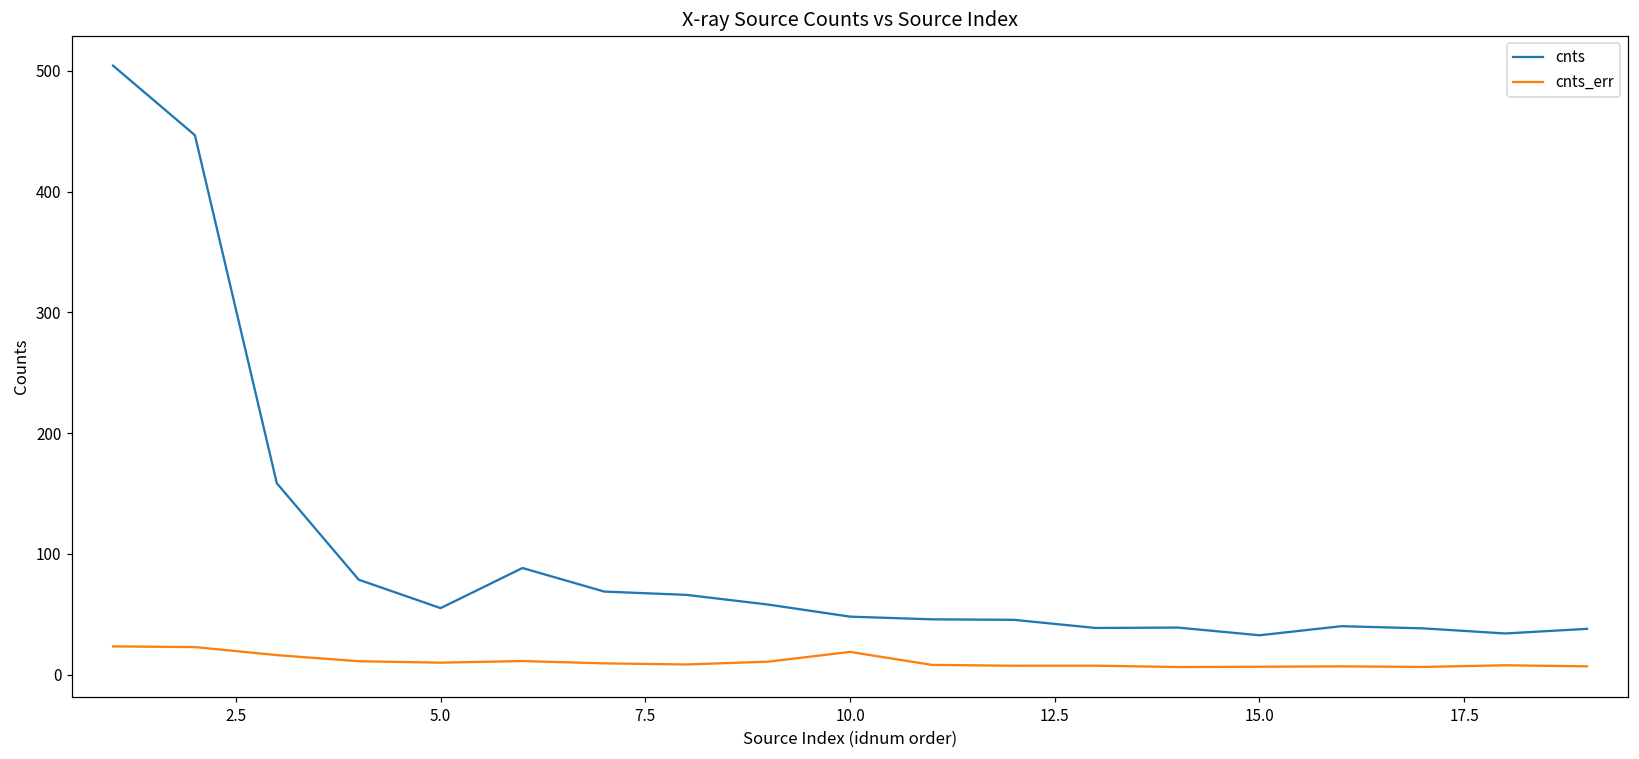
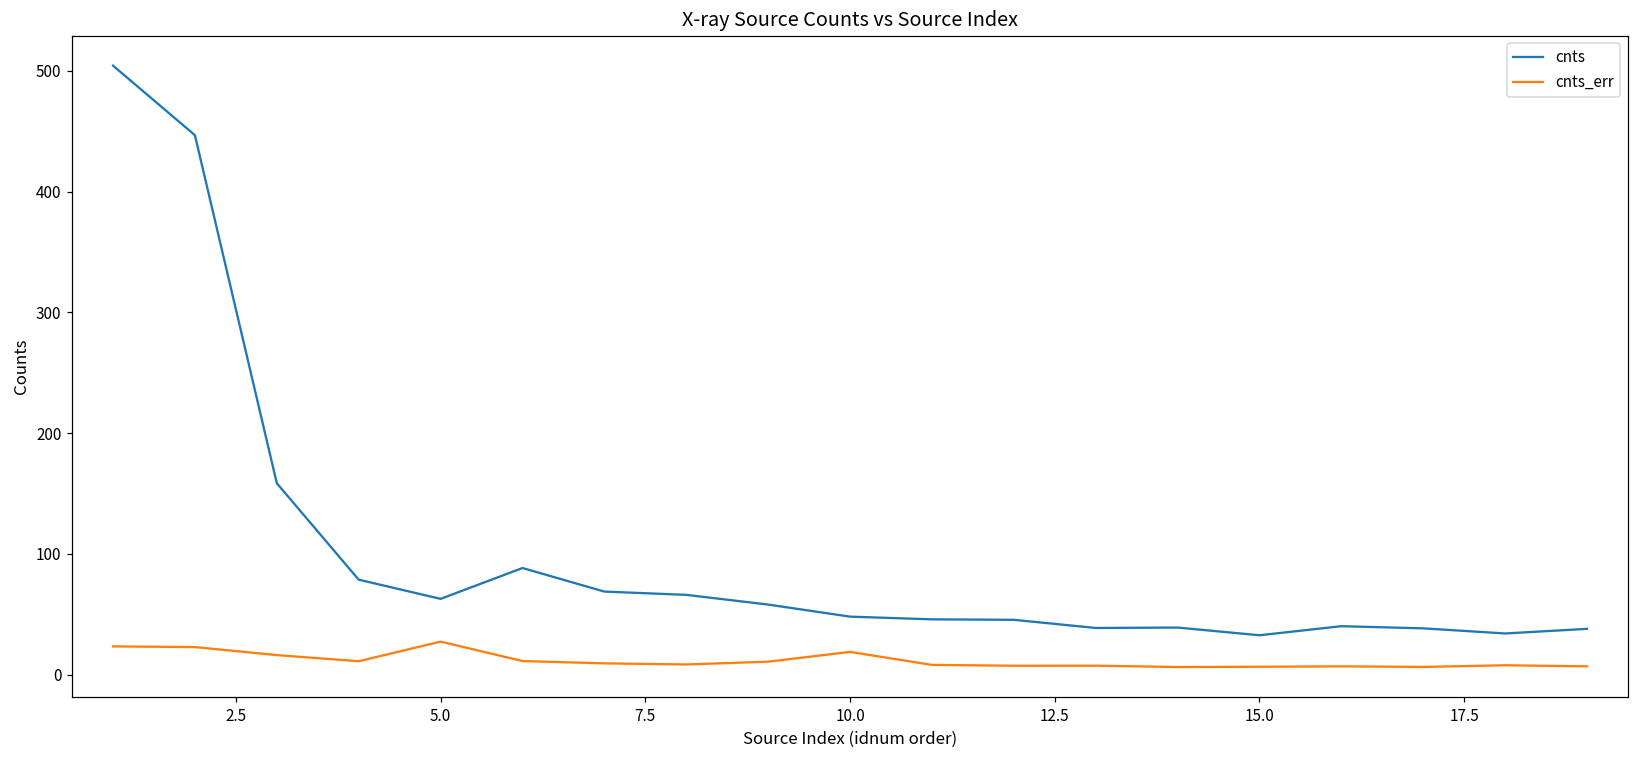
cnts, 5.0: 55 -> 63
cnts_err, 5.0: 10 -> 27
